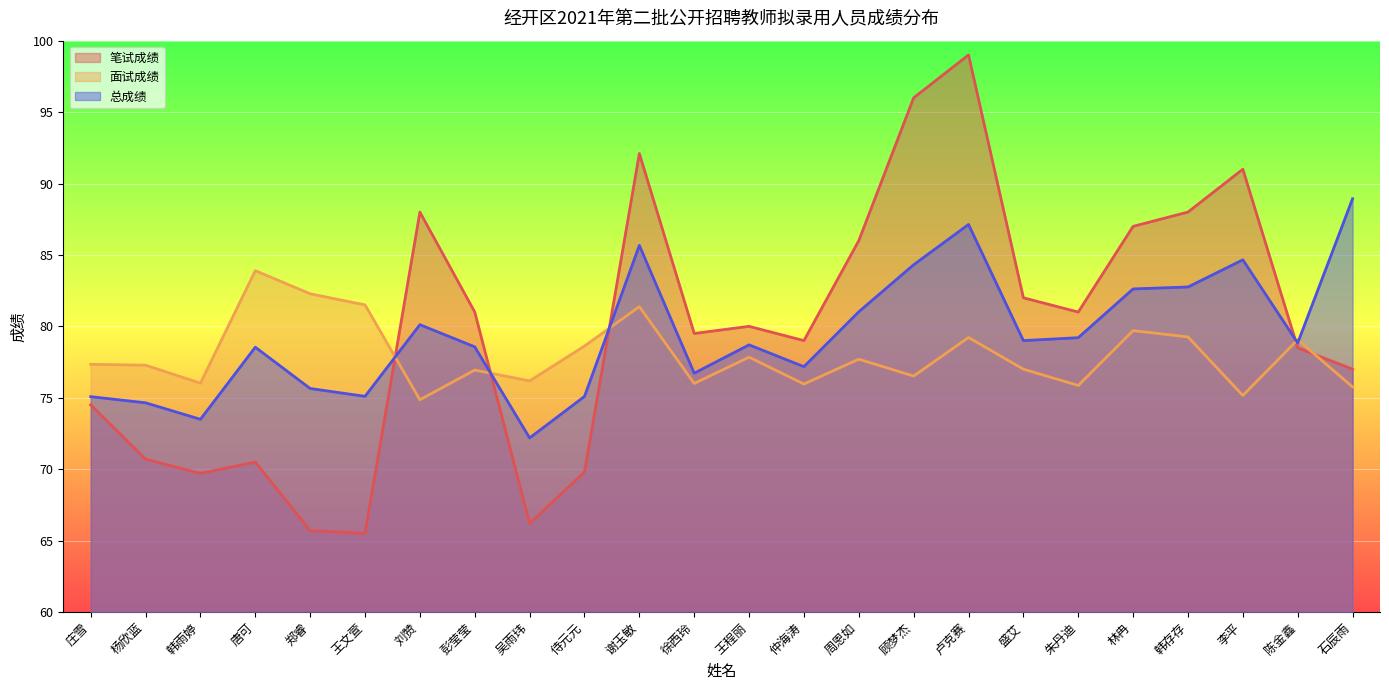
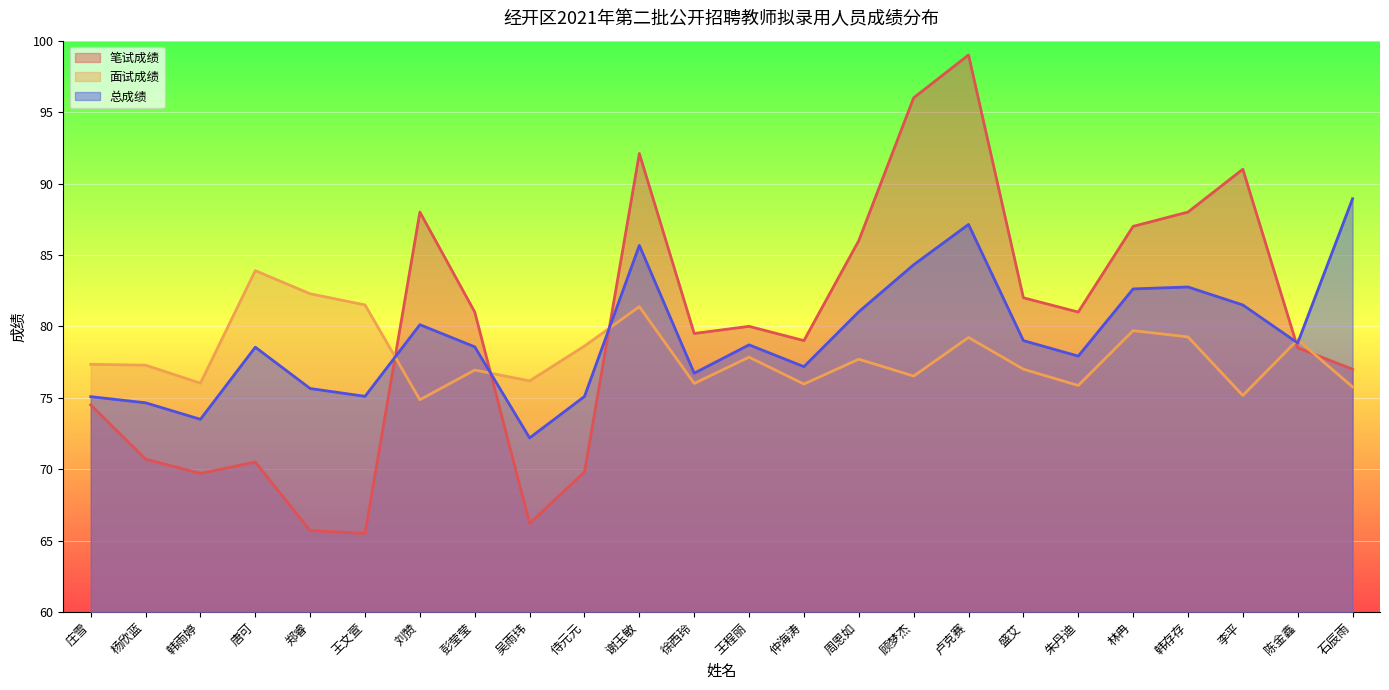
总成绩, 朱丹迪: 79.2 -> 77.9
总成绩, 李平: 84.7 -> 81.5
